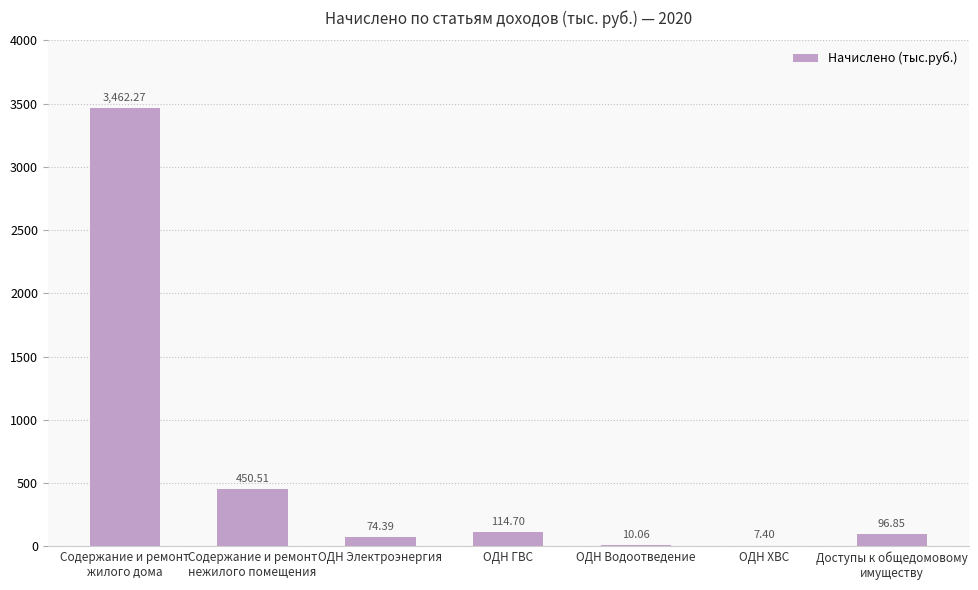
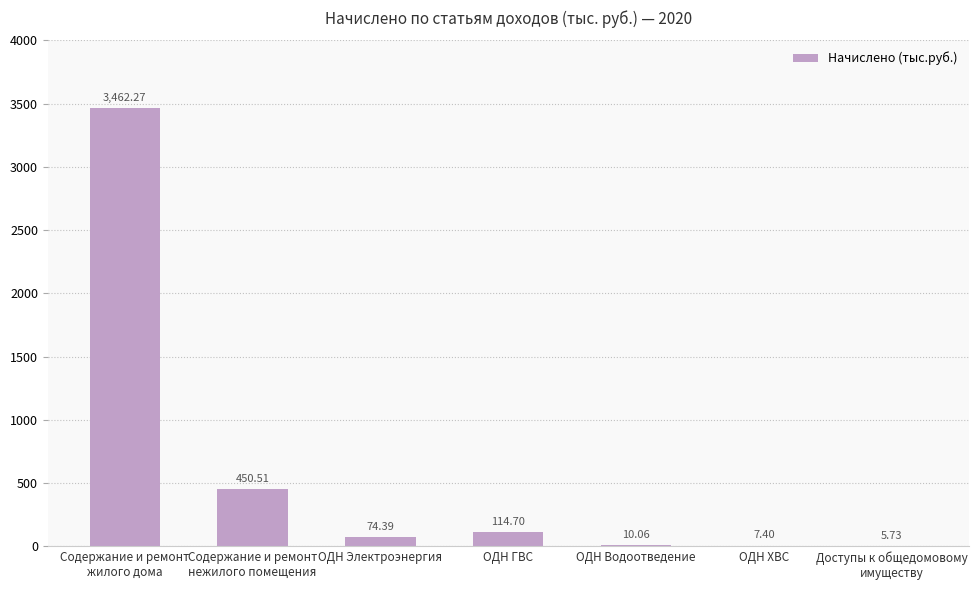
Доступы к общедомовому имуществу: 96.85 -> 5.73
